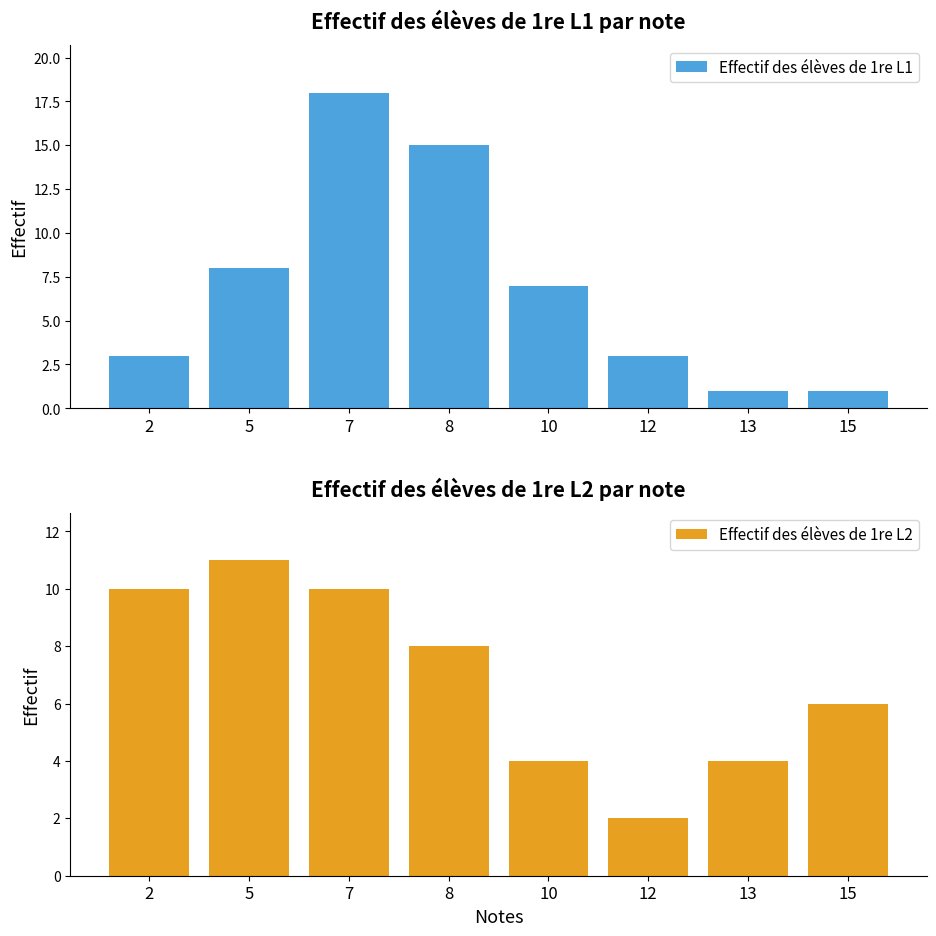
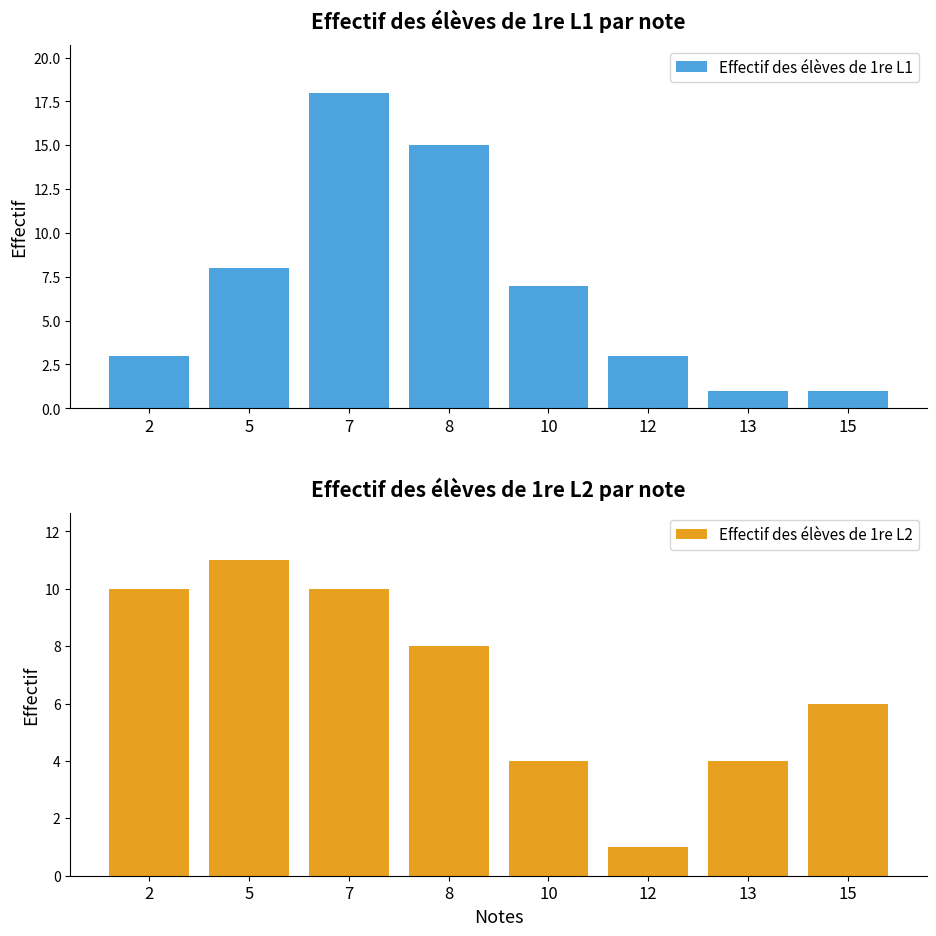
Effectif des élèves de 1re L2 par note, 12: 2 -> 1
